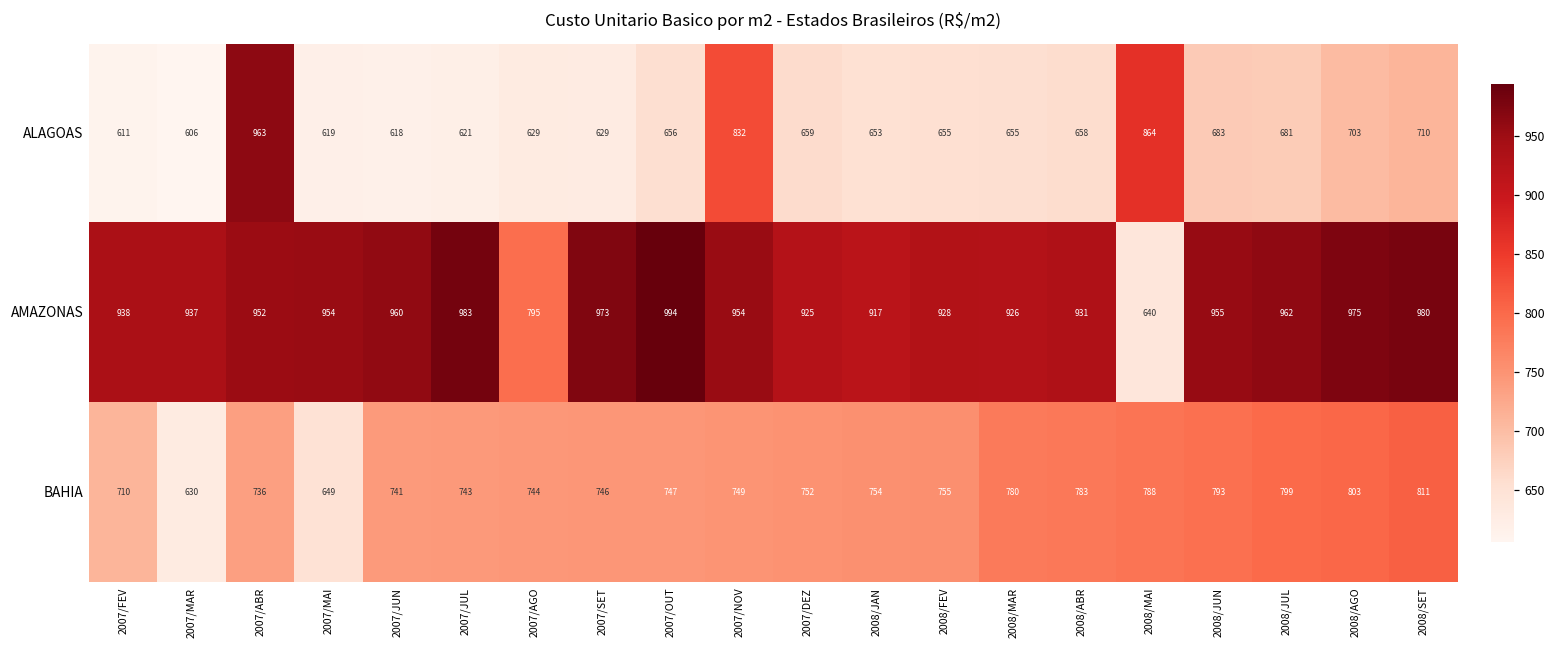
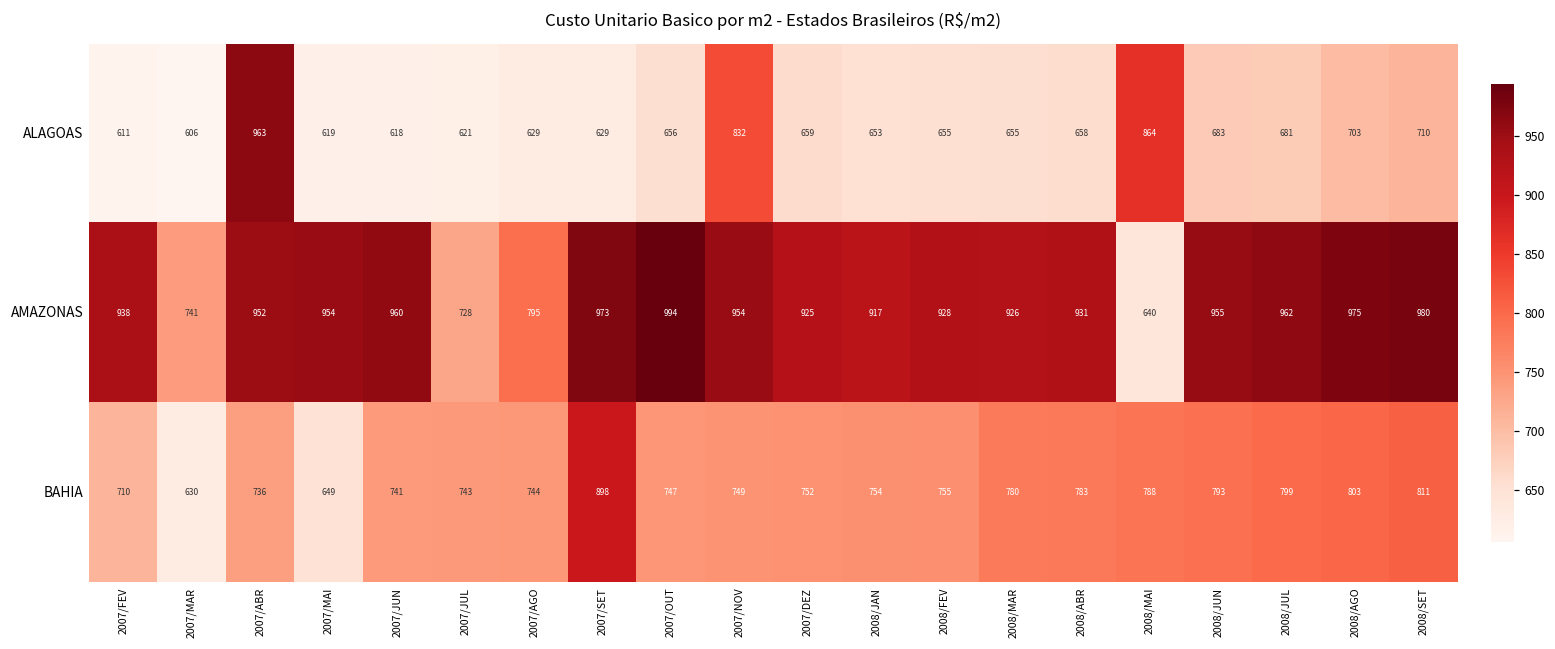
AMAZONAS, 2007/MAR: 937 -> 741
AMAZONAS, 2007/JUL: 983 -> 728
BAHIA, 2007/SET: 746 -> 898
